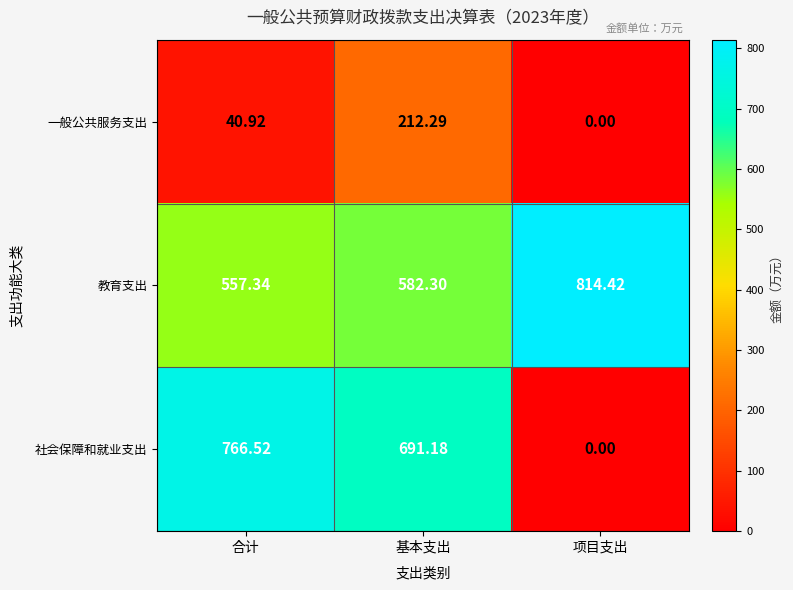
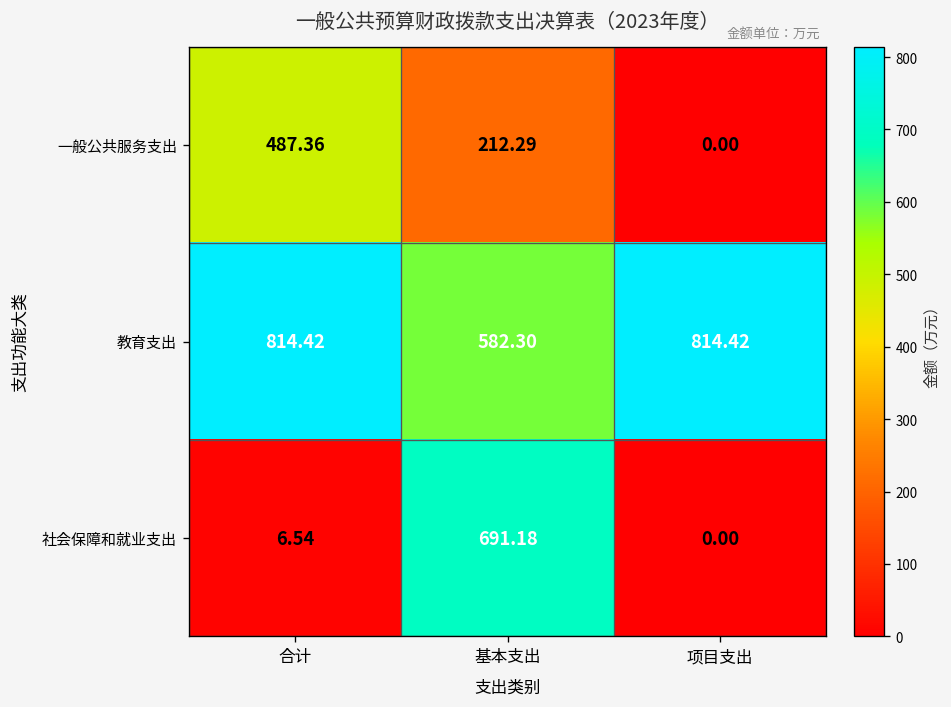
一般公共服务支出, 合计: 40.92 -> 487.36
教育支出, 合计: 557.34 -> 814.42
社会保障和就业支出, 合计: 766.52 -> 6.54
